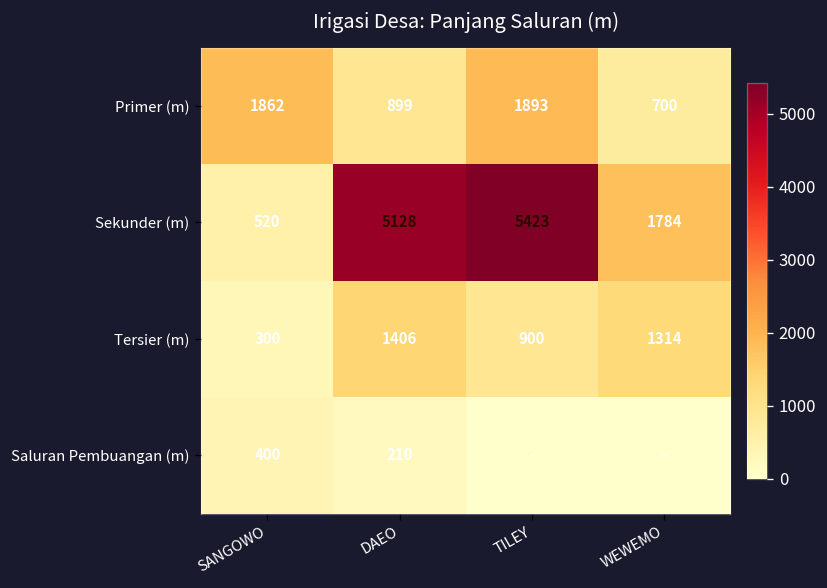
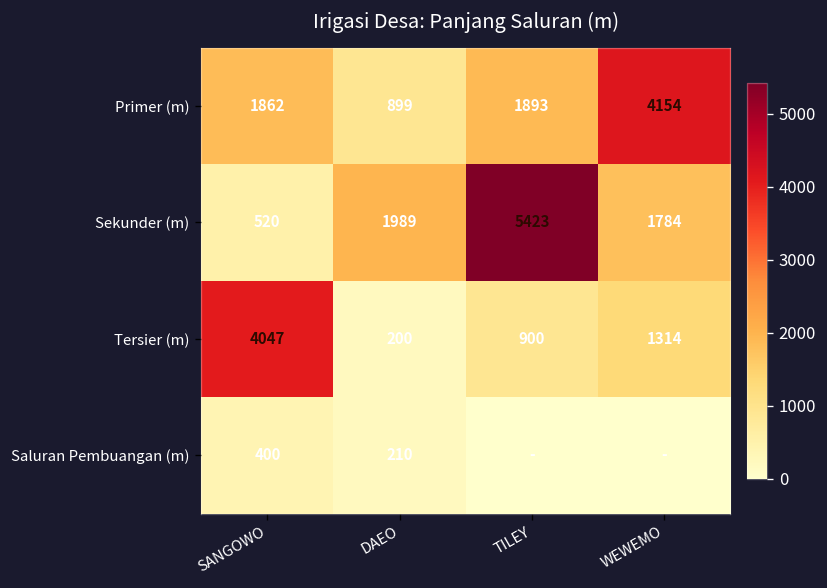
Primer (m), WEWEMO: 700 -> 4154
Sekunder (m), DAEO: 5128 -> 1989
Tersier (m), SANGOWO: 300 -> 4047
Tersier (m), DAEO: 1406 -> 200
